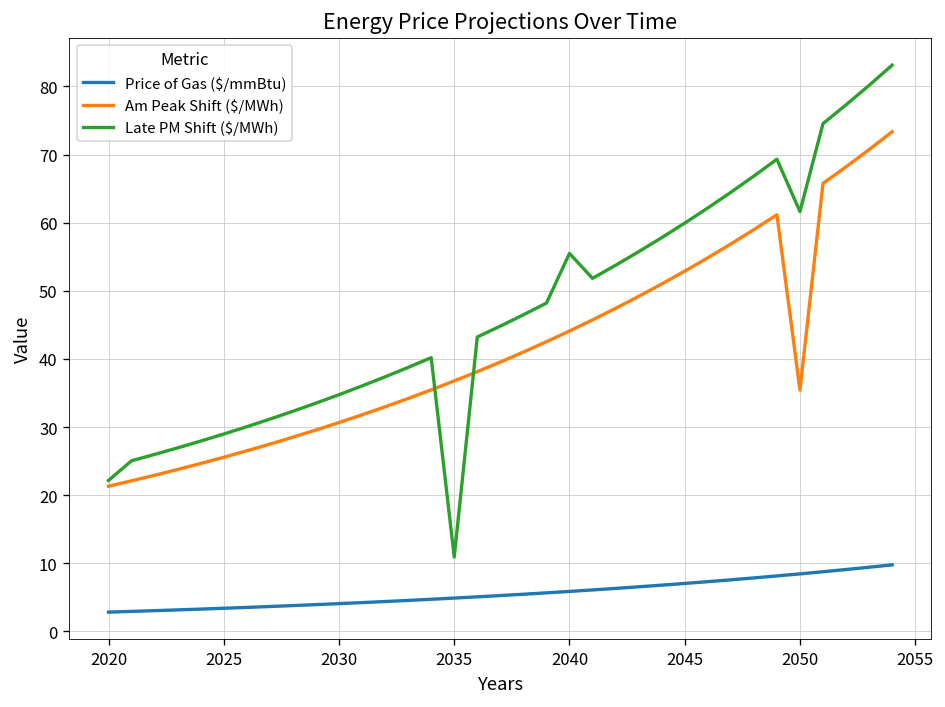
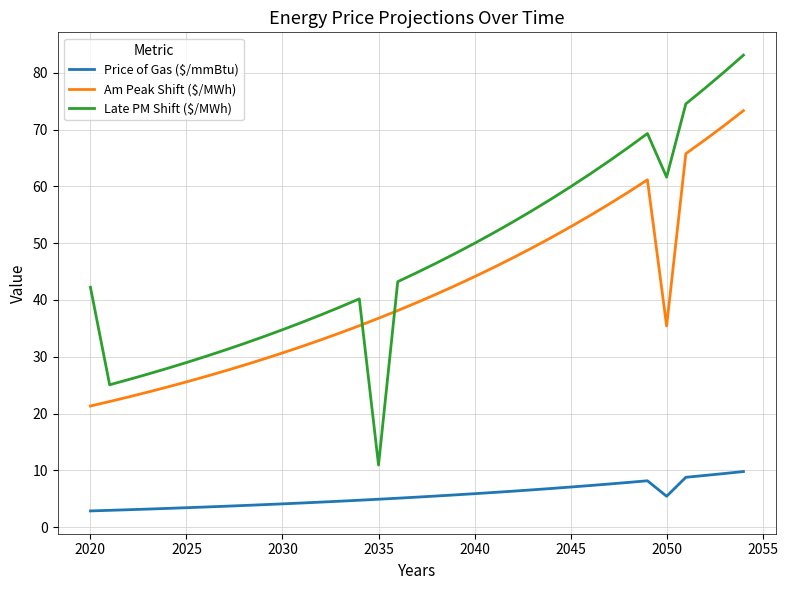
Late PM Shift ($/MWh), 2020: 22 -> 42
Late PM Shift ($/MWh), 2040: 55 -> 50
Price of Gas ($/mmBtu), 2050: 8 -> 5
